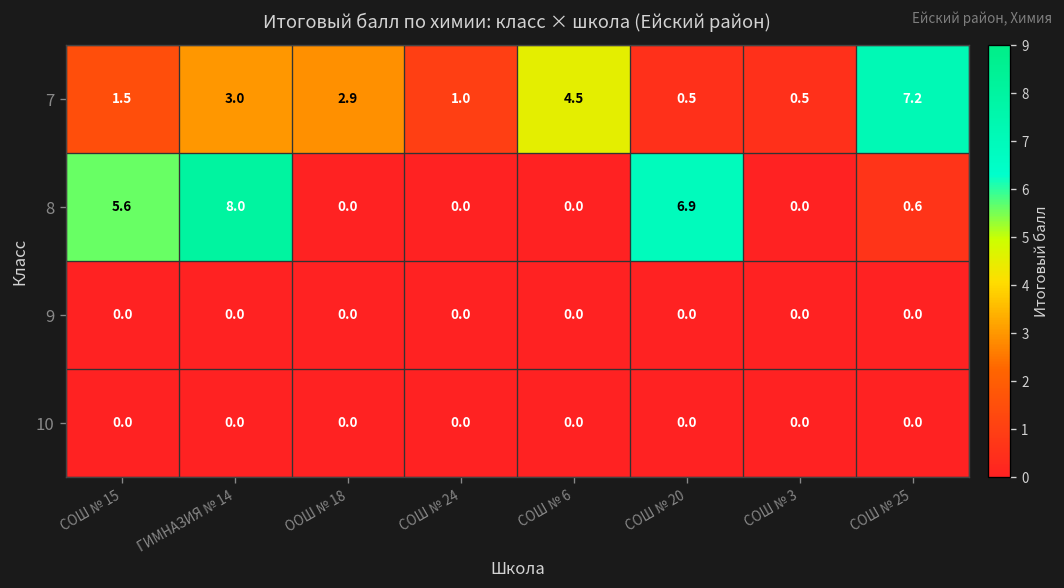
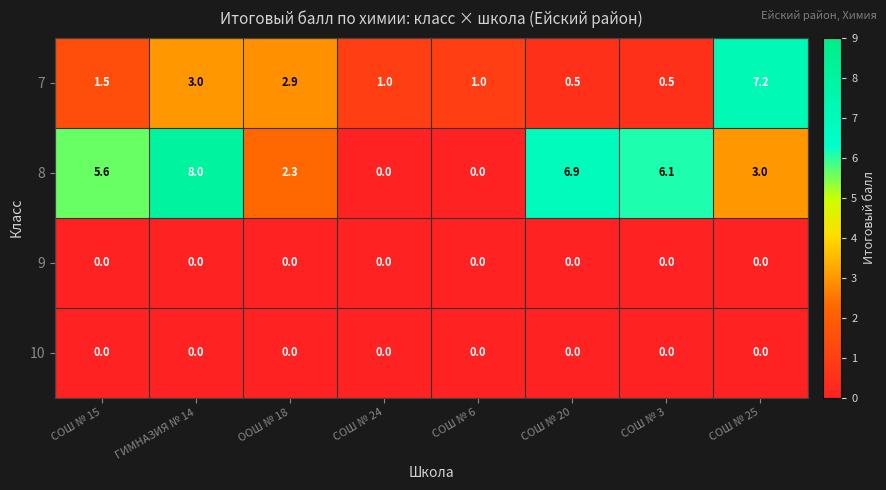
7, СОШ № 6: 4.5 -> 1.0
8, ООШ № 18: 0.0 -> 2.3
8, СОШ № 3: 0.0 -> 6.1
8, СОШ № 25: 0.6 -> 3.0
